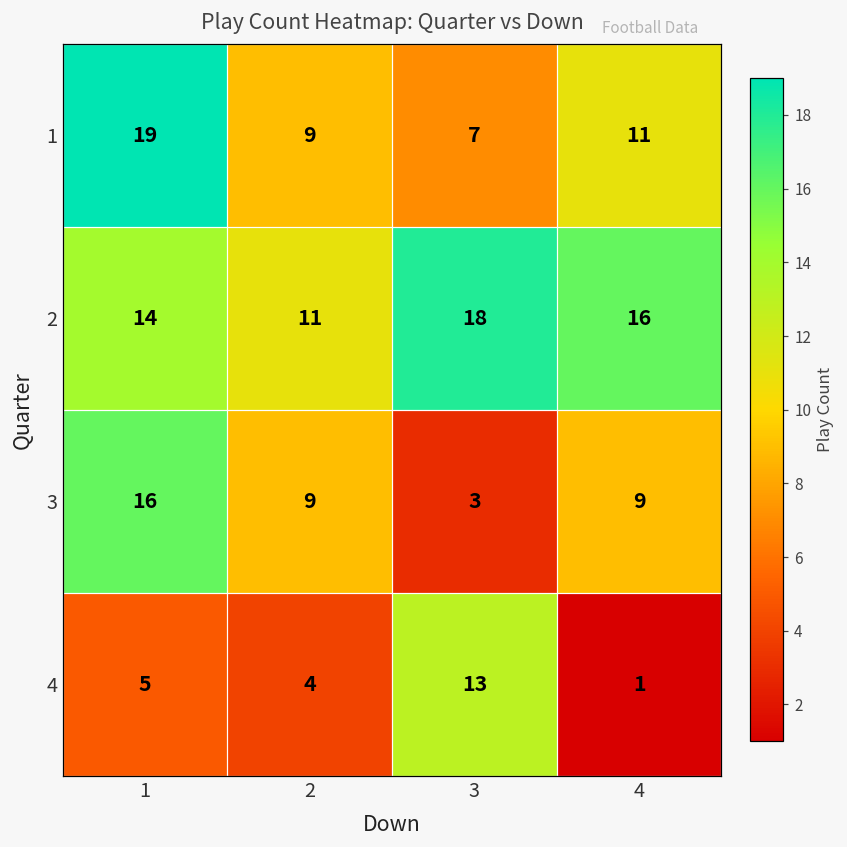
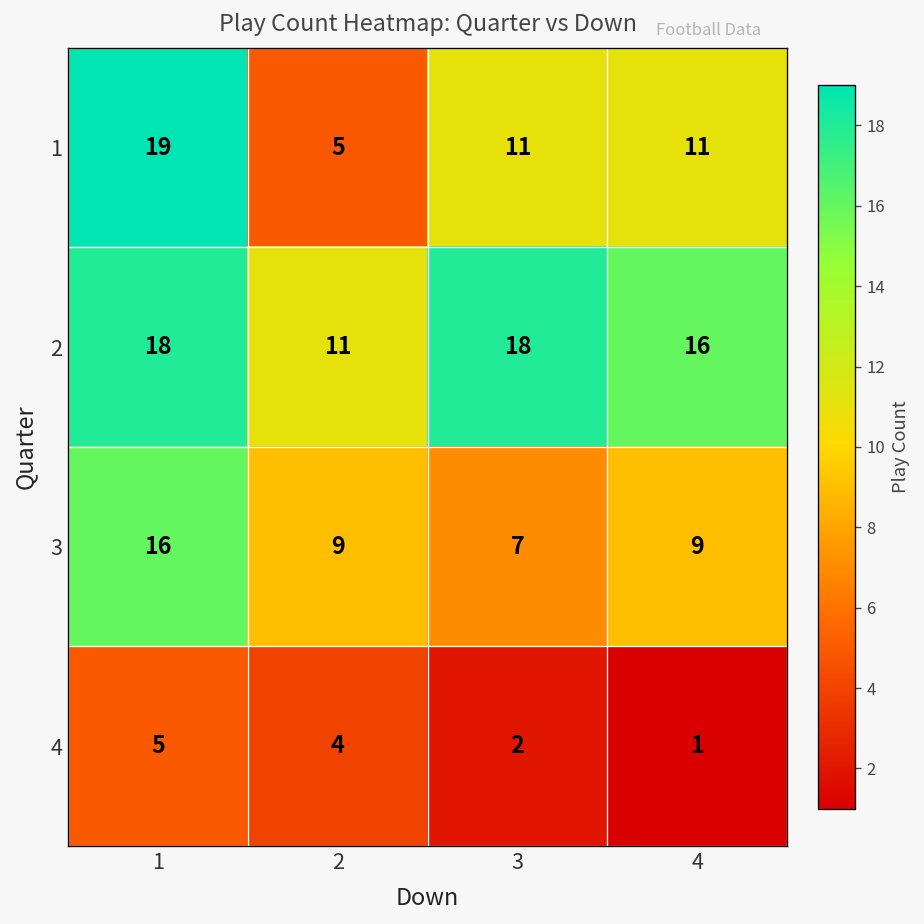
1, 2: 9 -> 5
1, 3: 7 -> 11
2, 1: 14 -> 18
3, 3: 3 -> 7
4, 3: 13 -> 2
